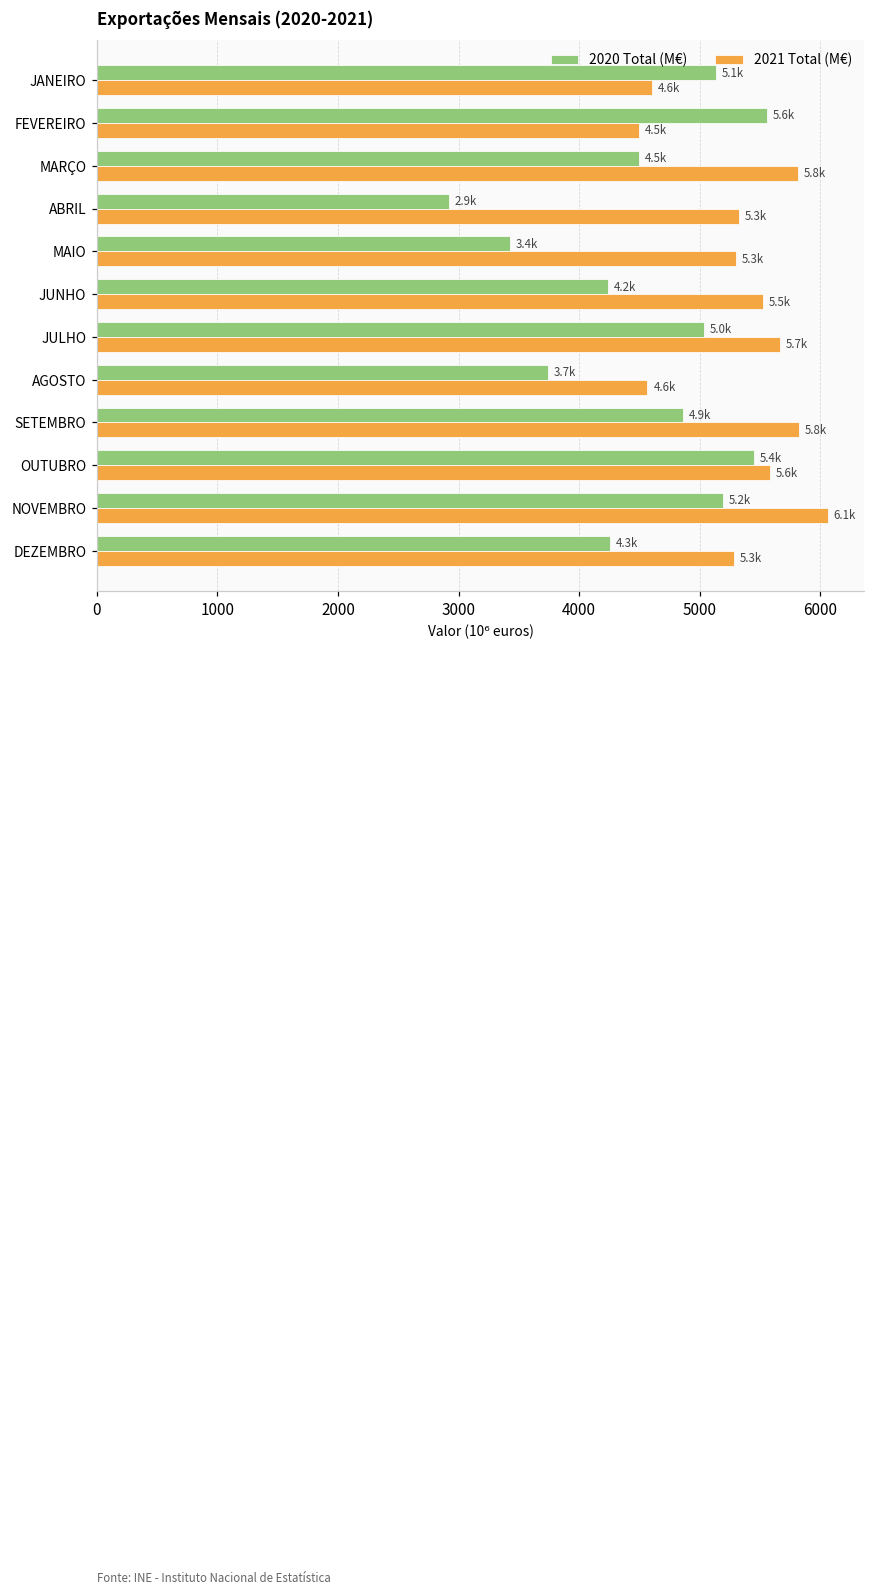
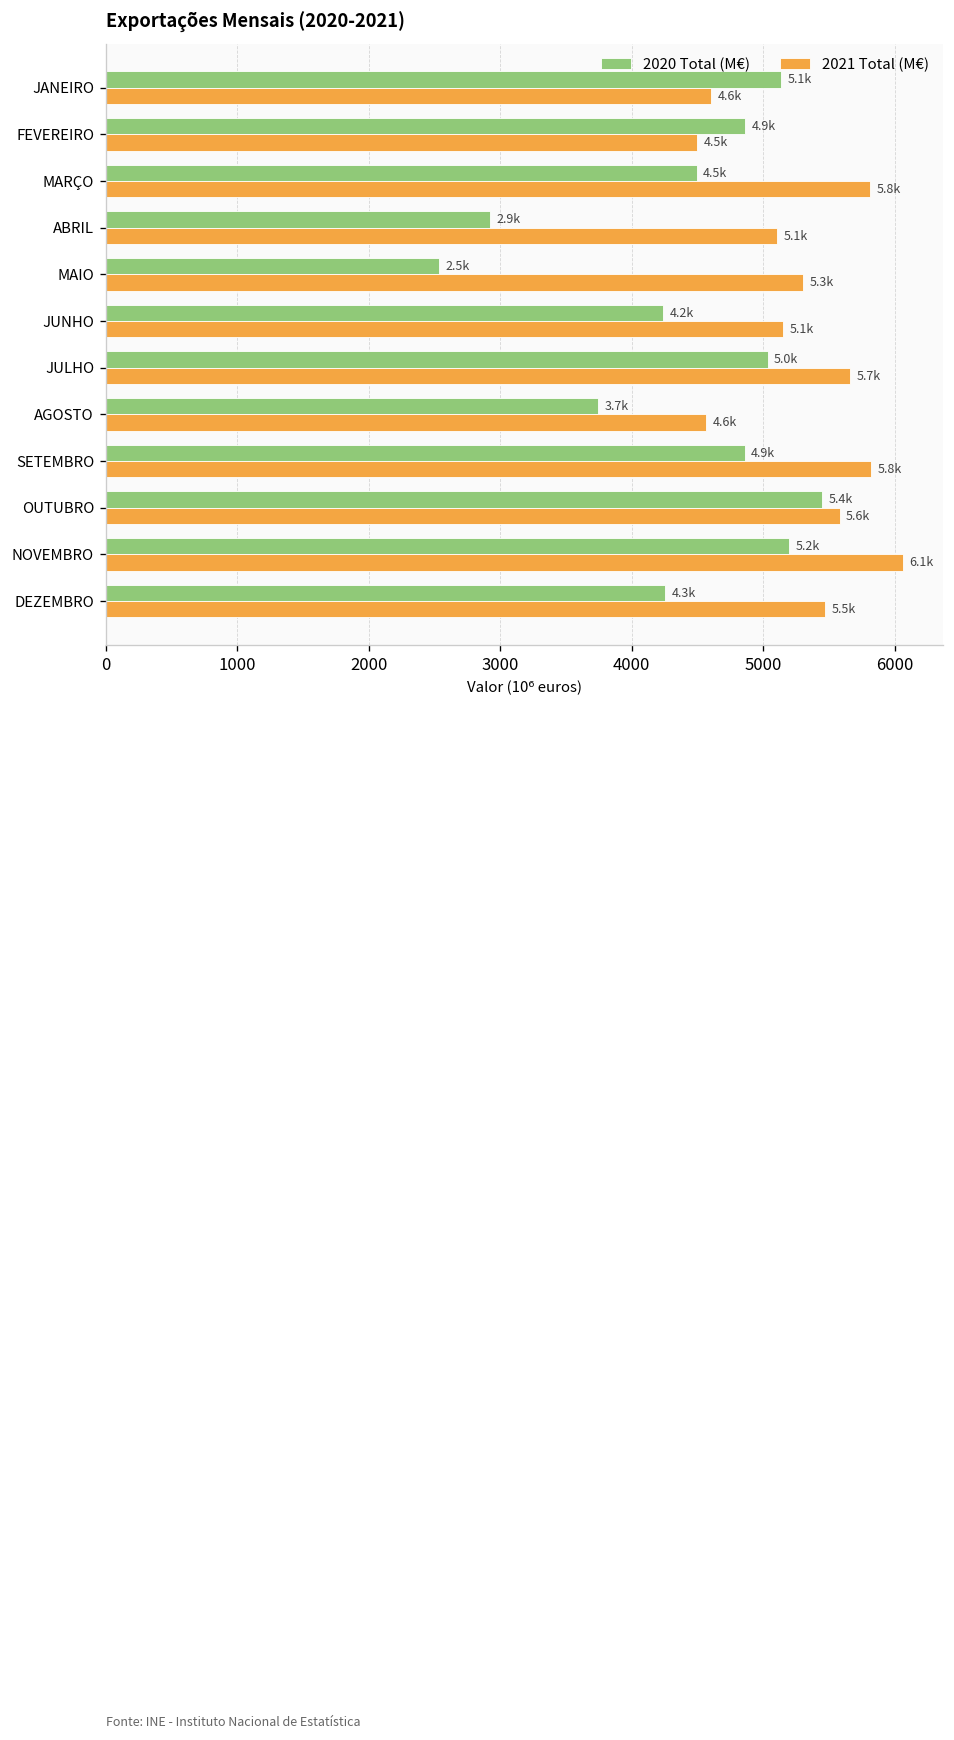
2020 Total (M€), FEVEREIRO: 5.6k -> 4.9k
2021 Total (M€), ABRIL: 5.3k -> 5.1k
2020 Total (M€), MAIO: 3.4k -> 2.5k
2021 Total (M€), JUNHO: 5.5k -> 5.1k
2021 Total (M€), DEZEMBRO: 5.3k -> 5.5k
